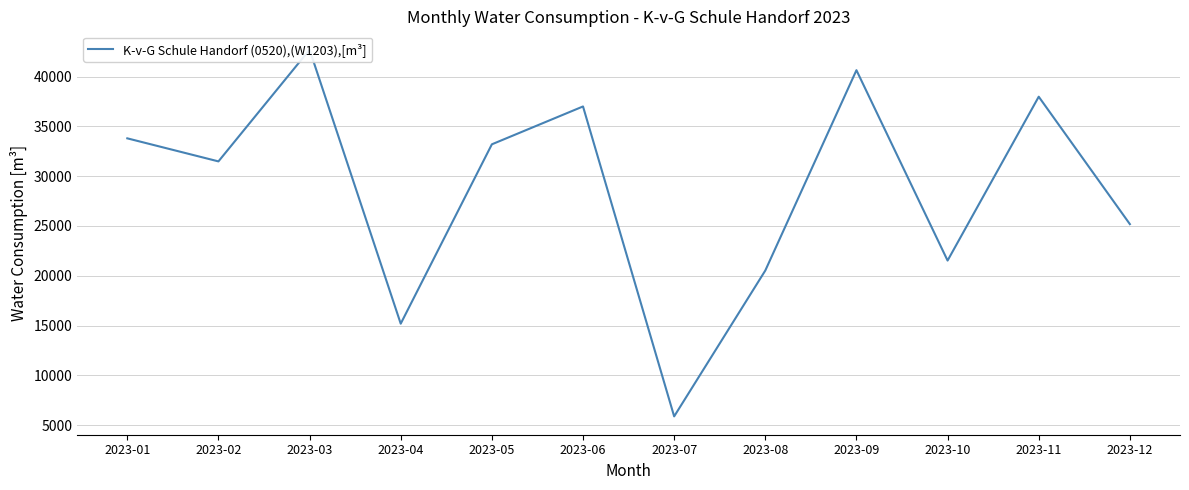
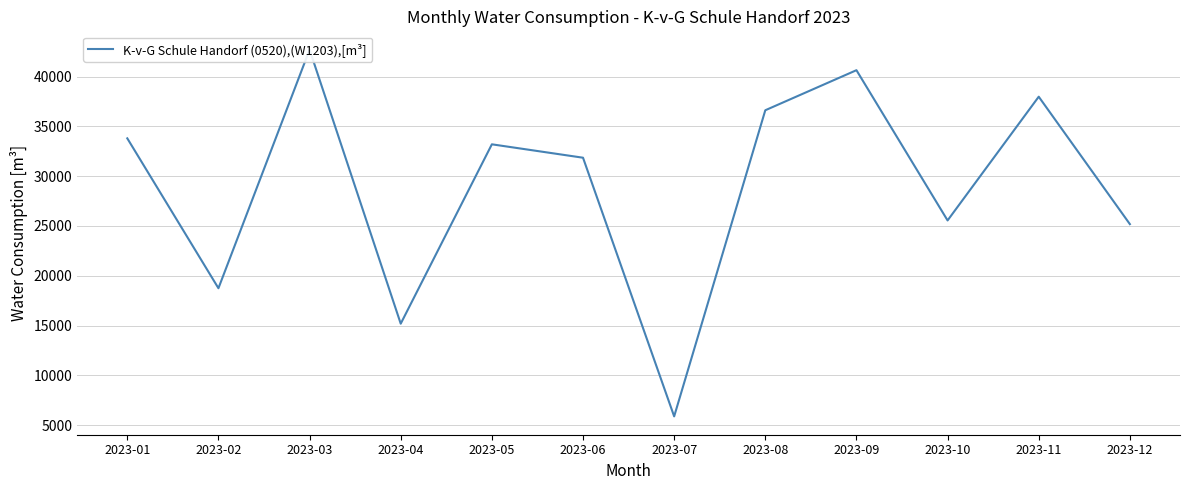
2023-02: 31000 -> 19000
2023-06: 37000 -> 32000
2023-08: 21000 -> 37000
2023-10: 22000 -> 26000
